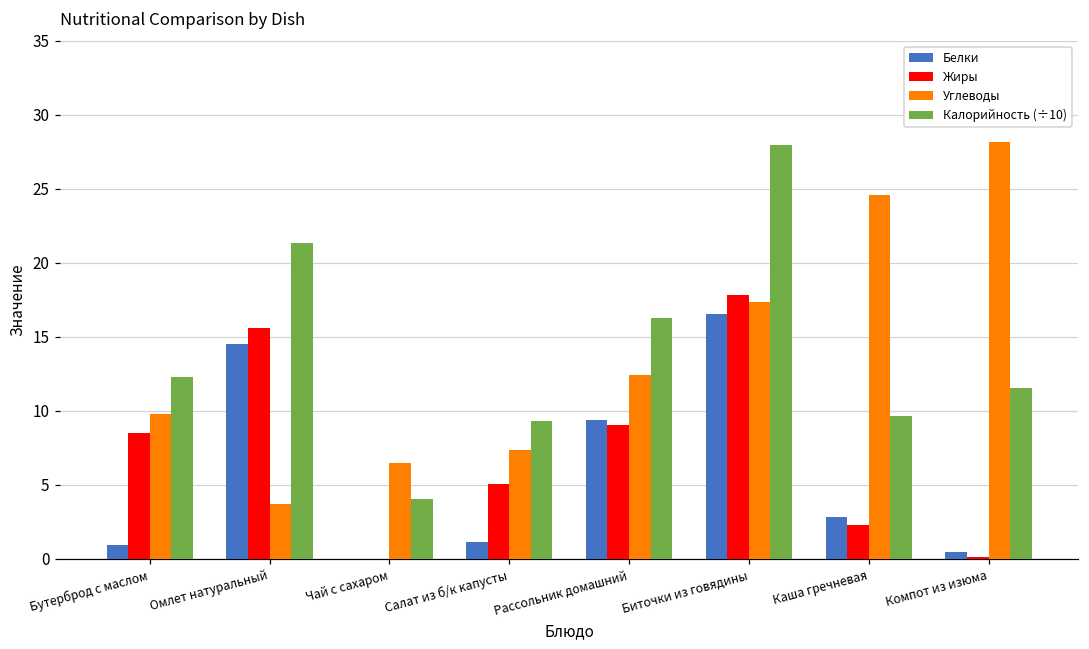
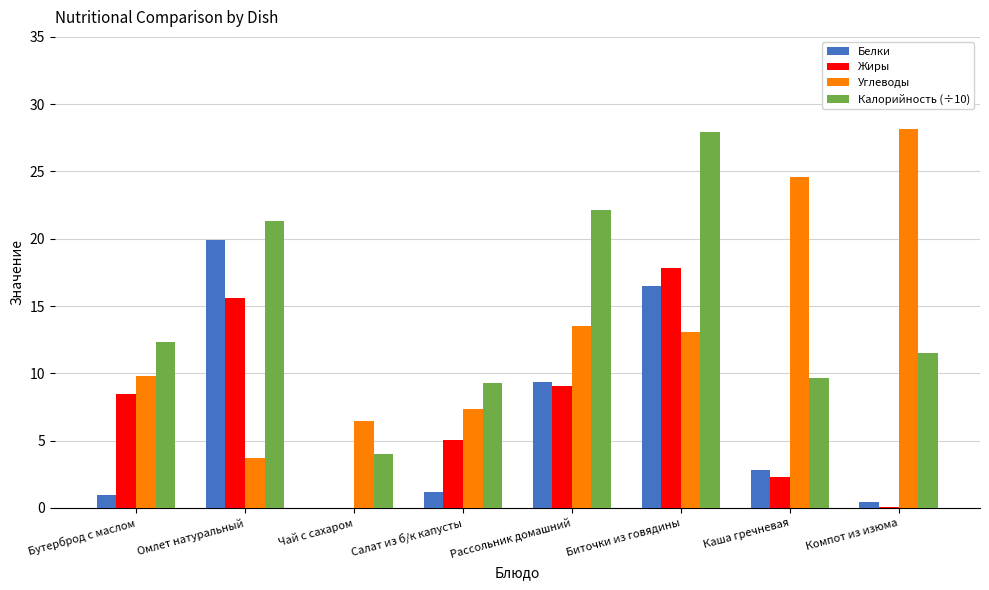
Белки, Омлет натуральный: 14.5 -> 19.9
Углеводы, Рассольник домашний: 12.4 -> 13.6
Калорийность (÷10), Рассольник домашний: 16.3 -> 22.2
Углеводы, Биточки из говядины: 17.4 -> 13.1
